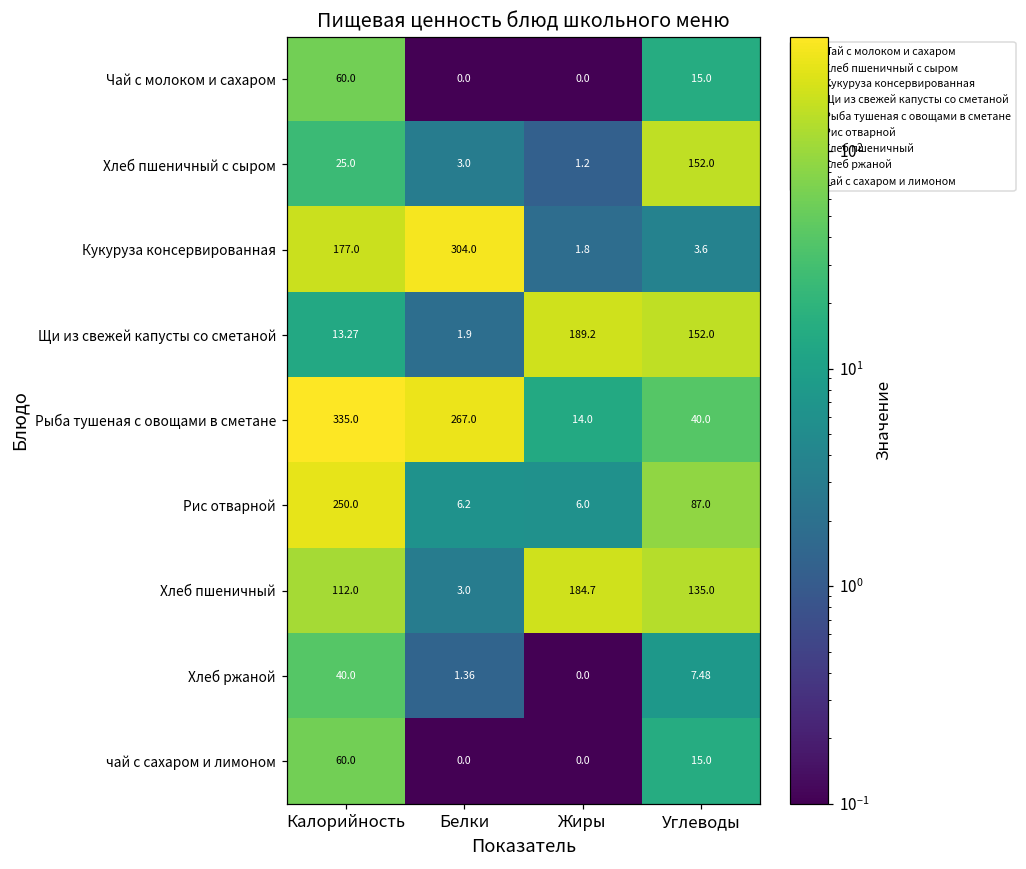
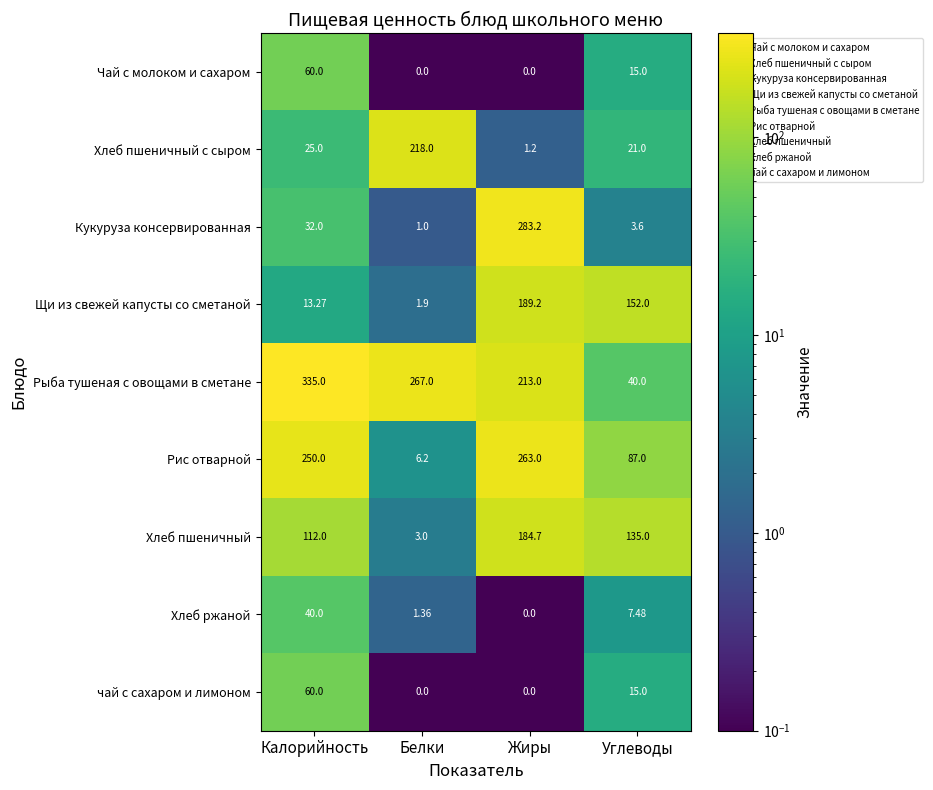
Хлеб пшеничный с сыром, Белки: 3.0 -> 218.0
Хлеб пшеничный с сыром, Углеводы: 152.0 -> 21.0
Кукуруза консервированная, Калорийность: 177.0 -> 32.0
Кукуруза консервированная, Белки: 304.0 -> 1.0
Кукуруза консервированная, Жиры: 1.8 -> 283.2
Рыба тушеная с овощами в сметане, Жиры: 14.0 -> 213.0
Рис отварной, Жиры: 6.0 -> 263.0
